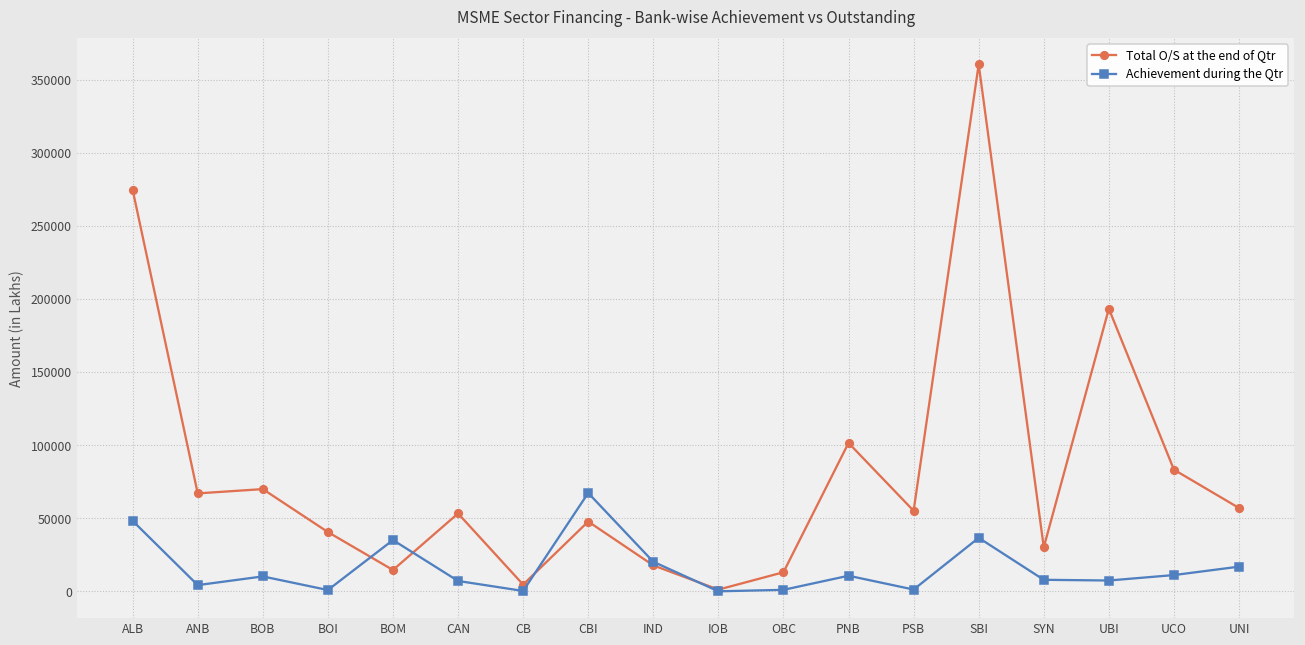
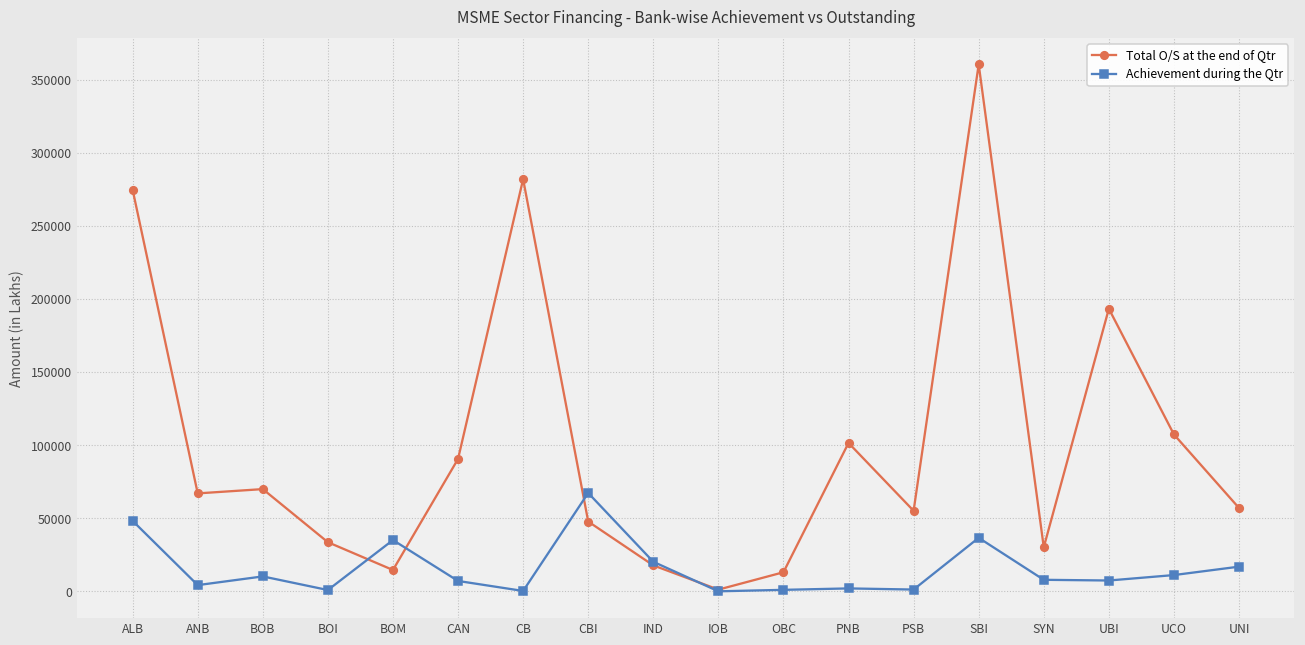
Total O/S at the end of Qtr, BOI: 41000 -> 34000
Total O/S at the end of Qtr, CAN: 53000 -> 91000
Total O/S at the end of Qtr, CB: 5000 -> 282000
Achievement during the Qtr, PNB: 11000 -> 2000
Total O/S at the end of Qtr, UCO: 83000 -> 107000
